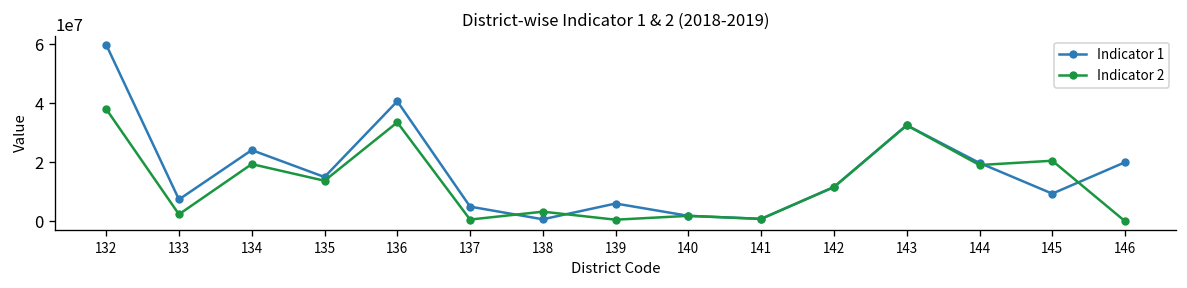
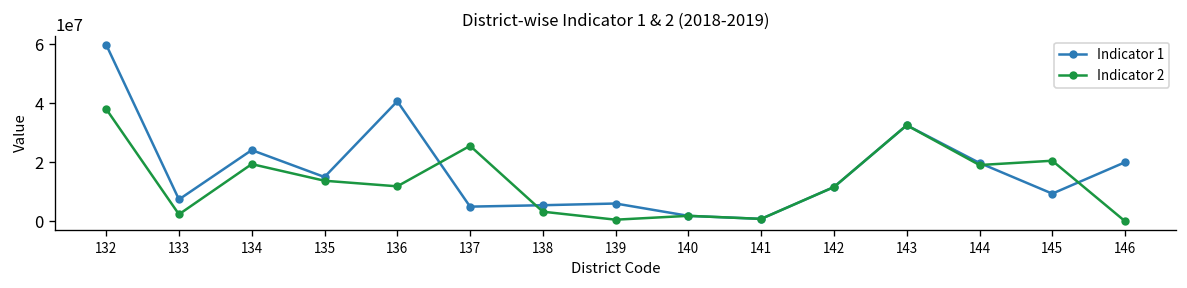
Indicator 2, 136: 33000000 -> 12000000
Indicator 2, 137: 1000000 -> 26000000
Indicator 1, 138: 1000000 -> 5000000
